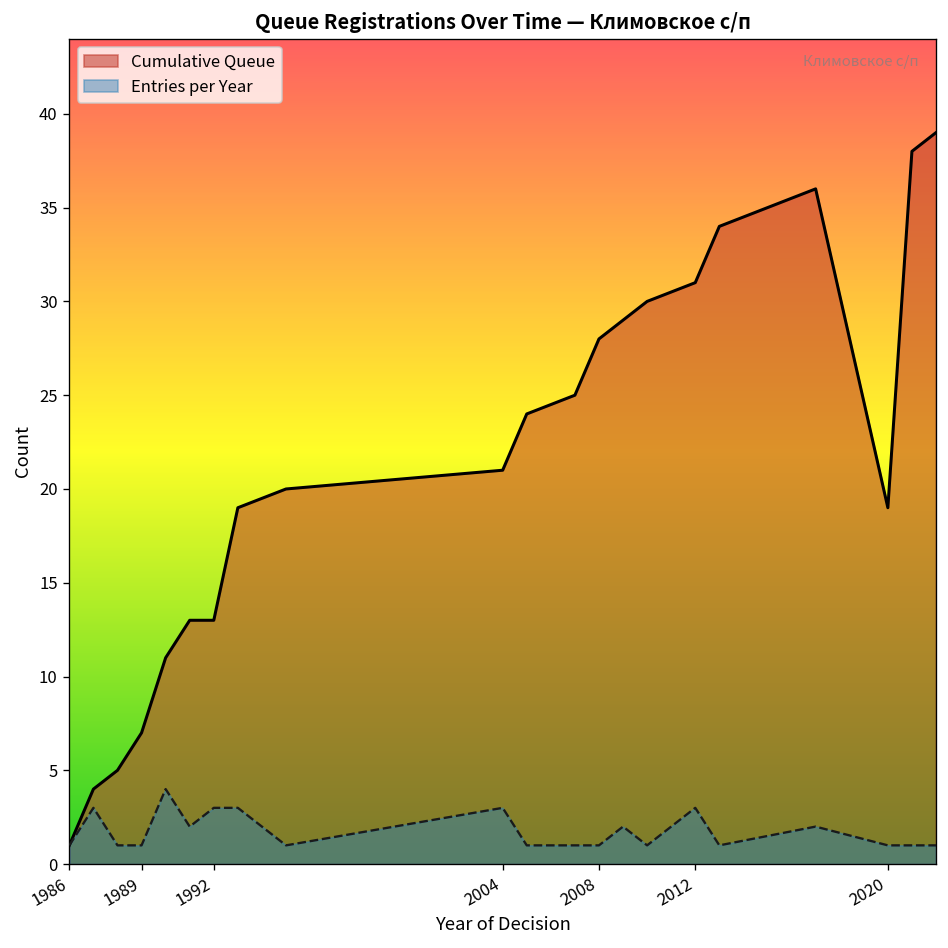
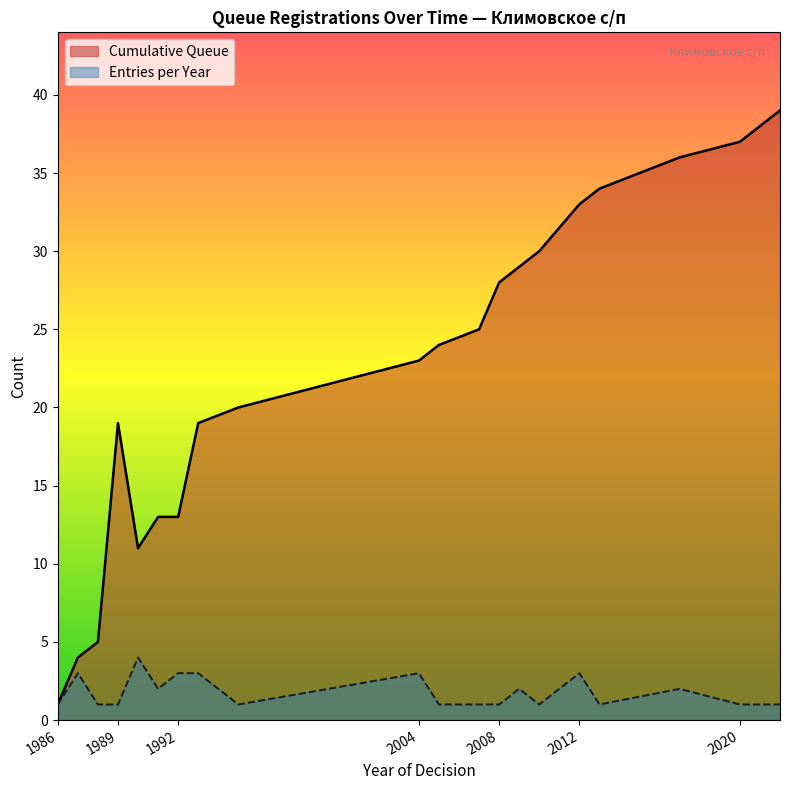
Cumulative Queue, 1989: 7 -> 19
Cumulative Queue, 2004: 21 -> 23
Cumulative Queue, 2012: 31 -> 33
Cumulative Queue, 2020: 19 -> 37
